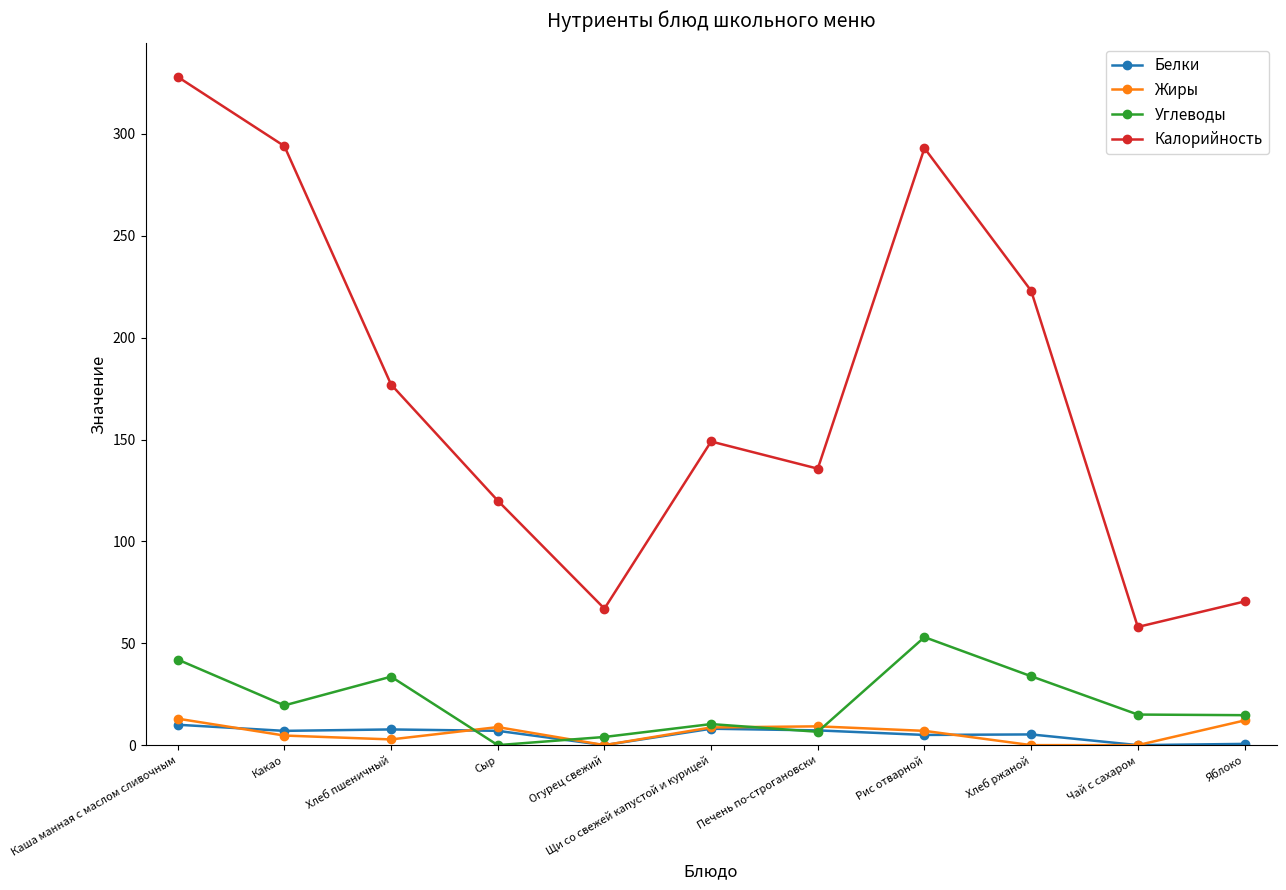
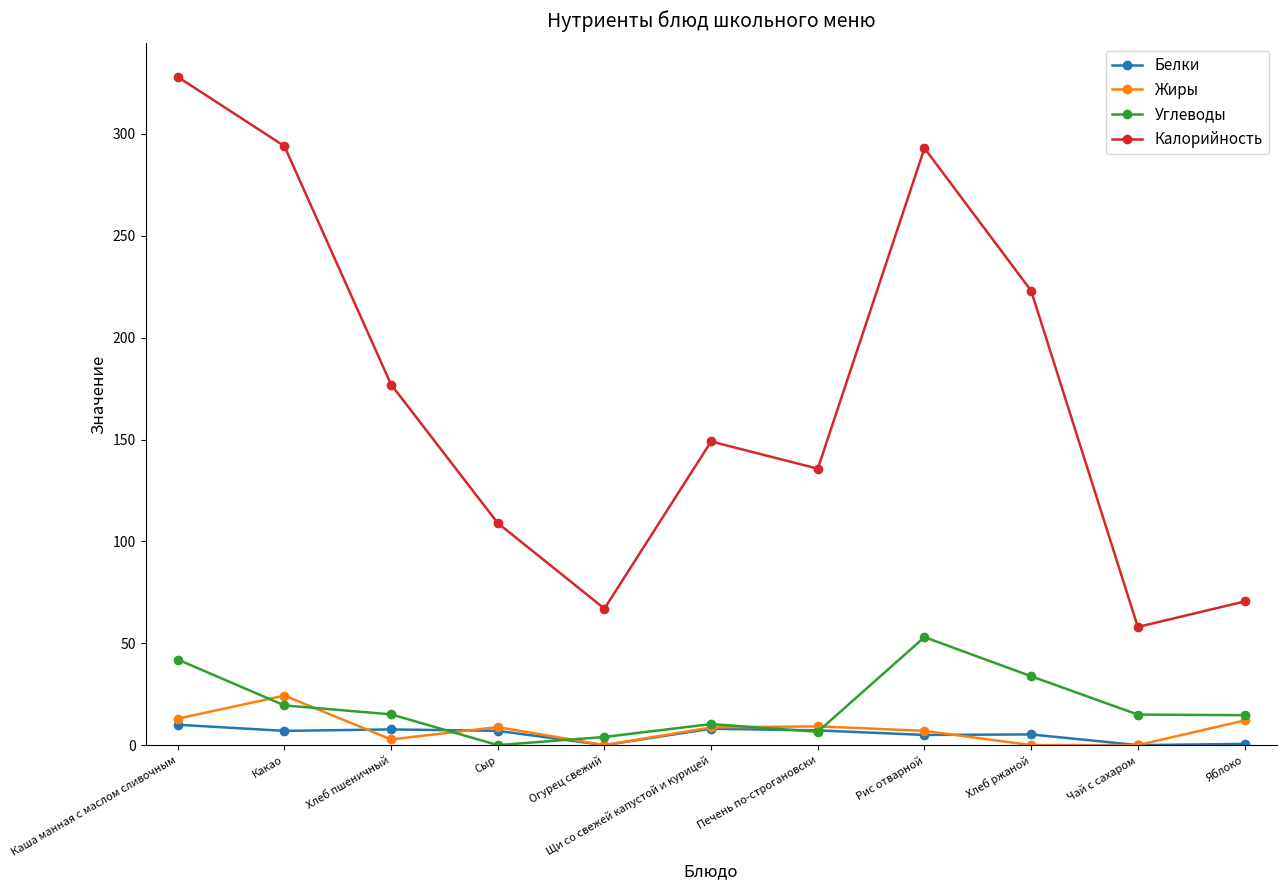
Жиры, Какао: 5 -> 24
Углеводы, Хлеб пшеничный: 34 -> 15
Калорийность, Сыр: 120 -> 109
